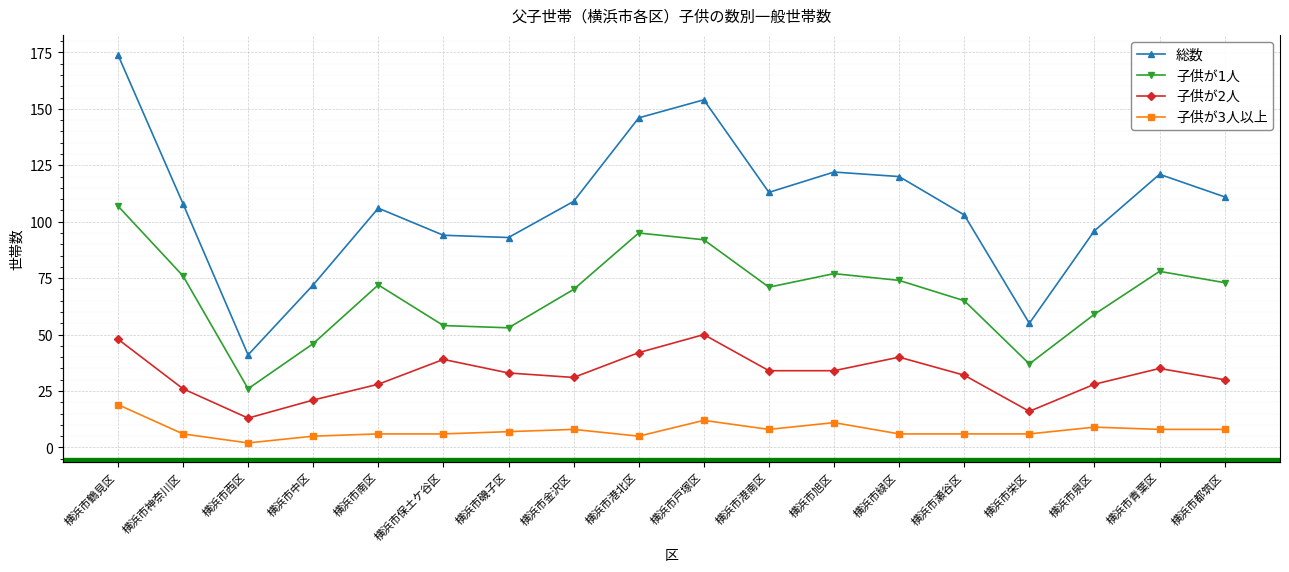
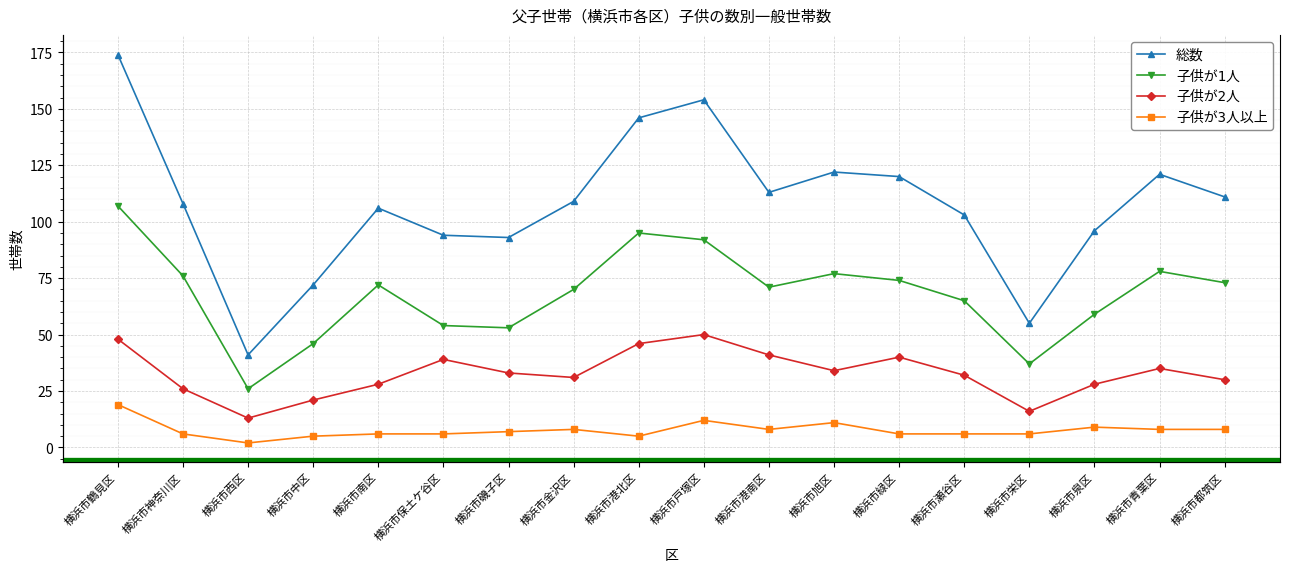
子供が2人, 横浜市港北区: 42 -> 46
子供が2人, 横浜市港南区: 34 -> 41
